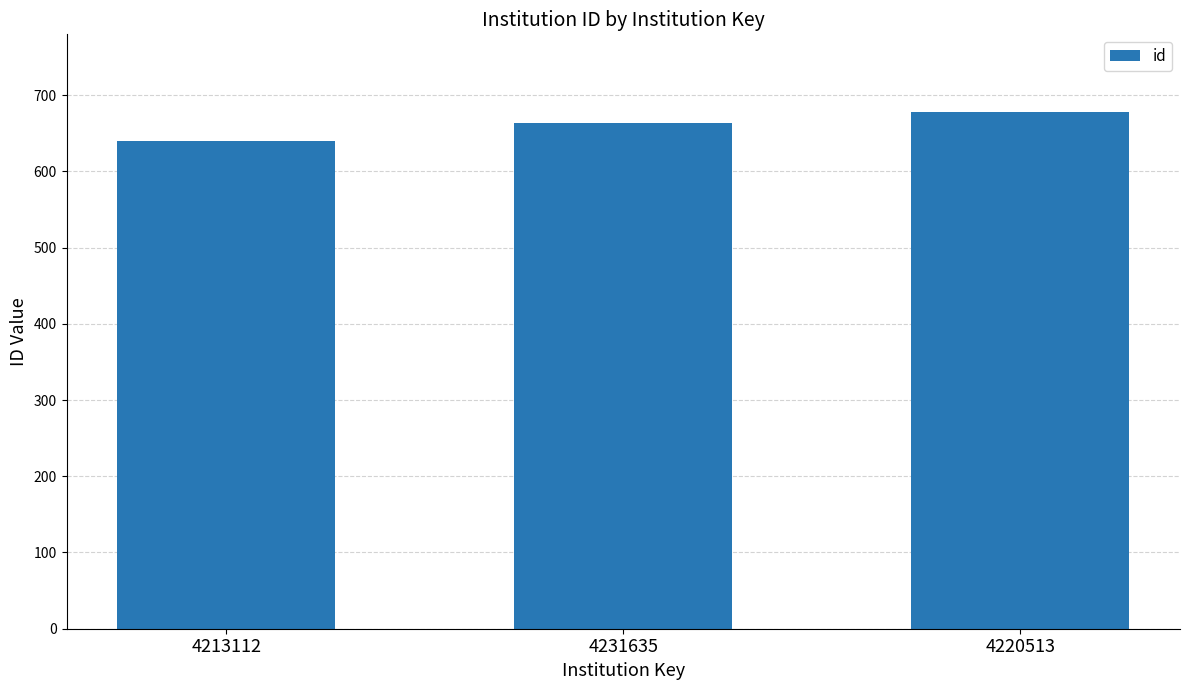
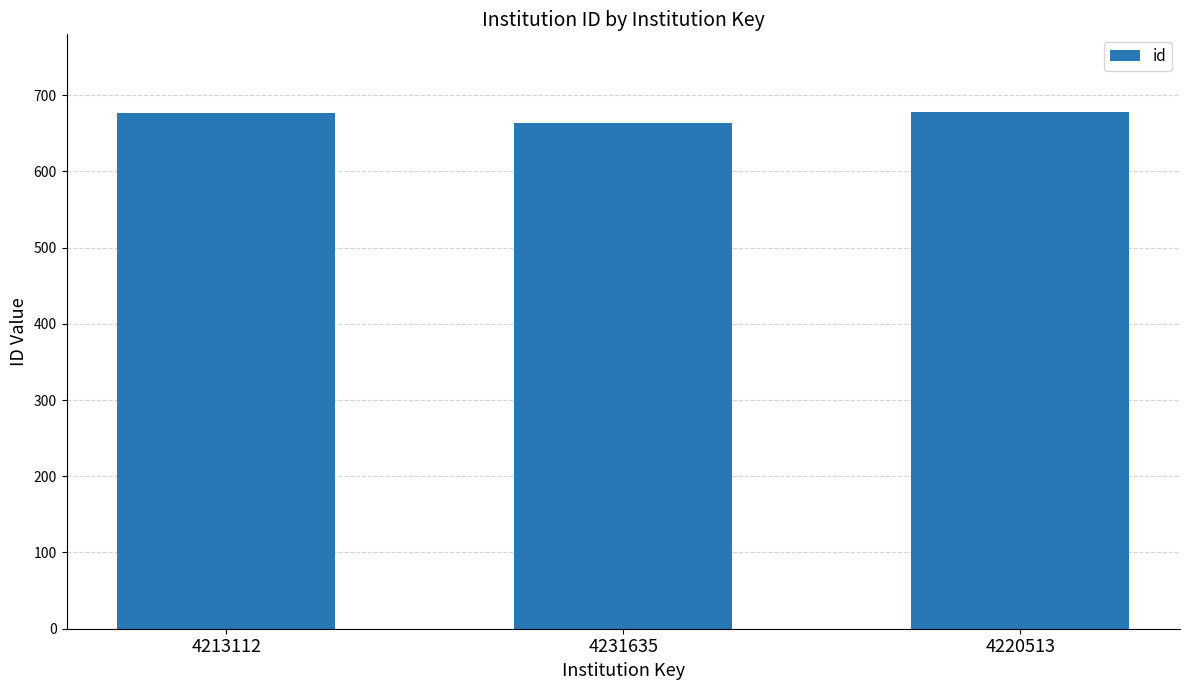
4213112: 640 -> 680
